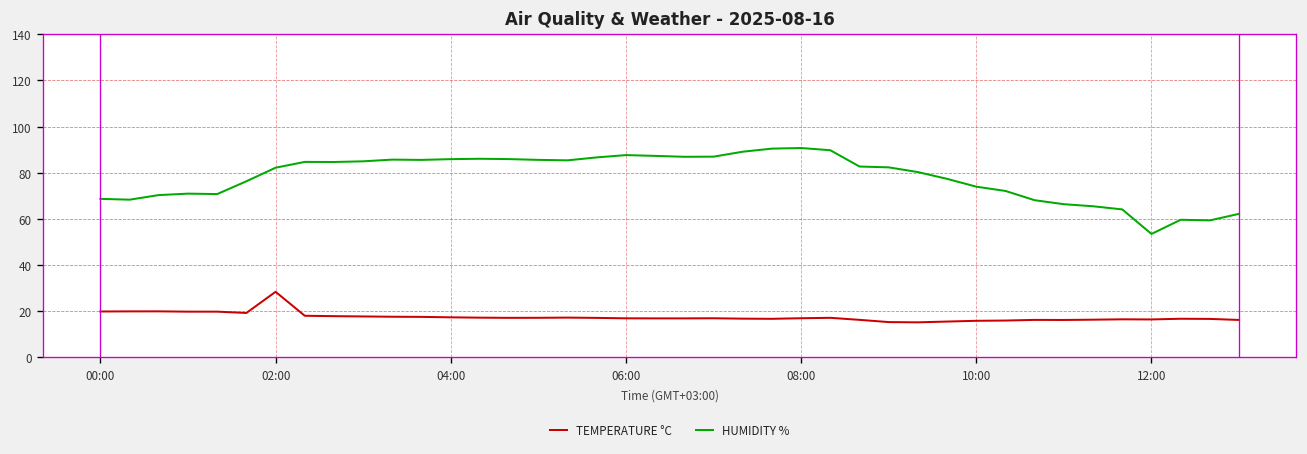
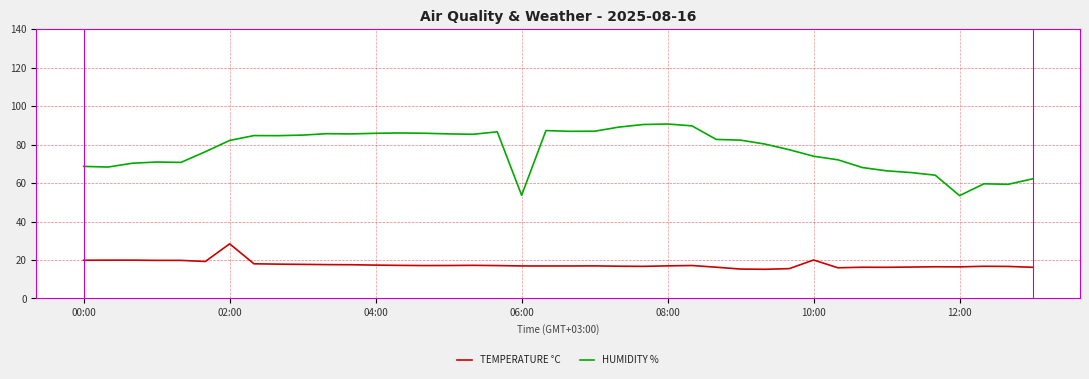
HUMIDITY %, 06:00: 88 -> 54
TEMPERATURE °C, 10:00: 16 -> 20
